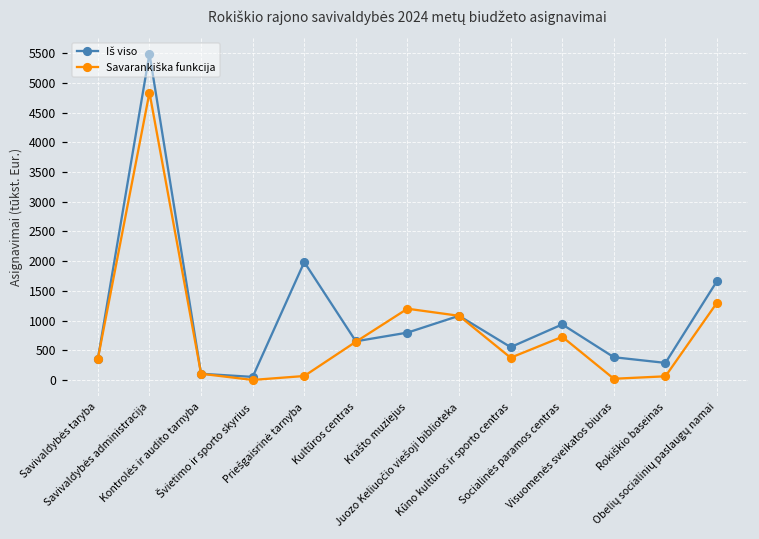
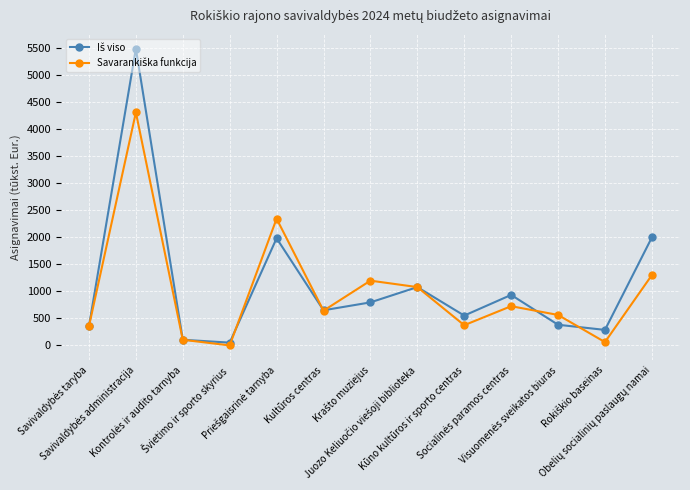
Savarankiška funkcija, Savivaldybės administracija: 4800 -> 4300
Savarankiška funkcija, Priešgaisrinė tarnyba: 100 -> 2300
Savarankiška funkcija, Visuomenės sveikatos biuras: 0 -> 600
Iš viso, Obelių socialinių paslaugų namai: 1700 -> 2000
